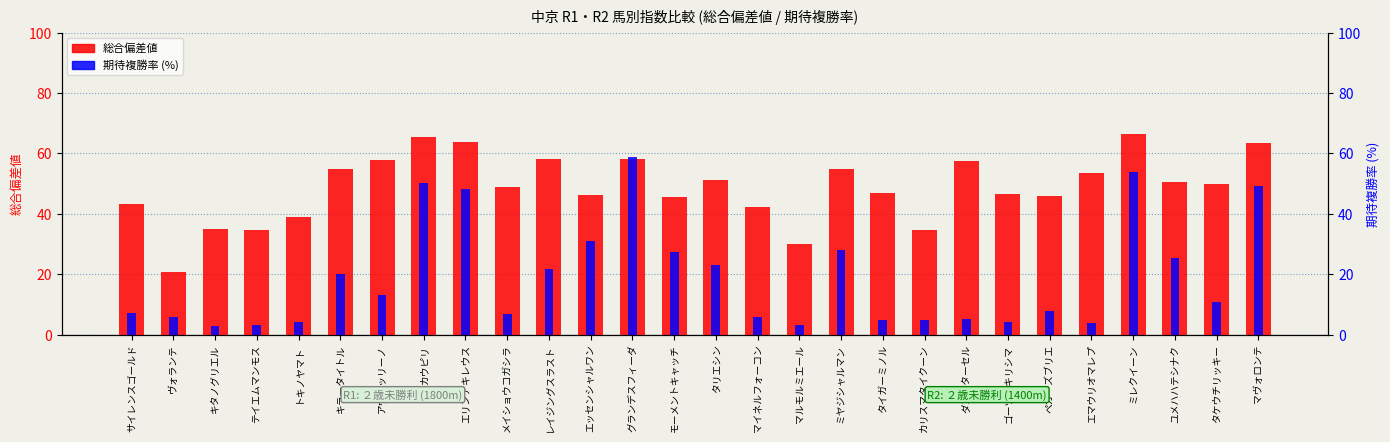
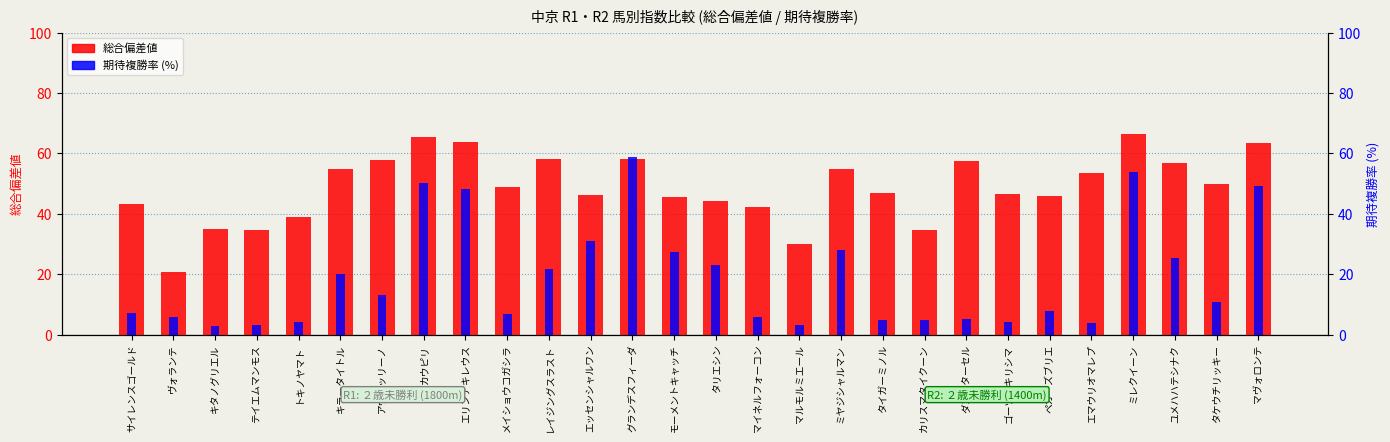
総合偏差値, タリエシン: 51 -> 44
総合偏差値, ユメハハテシナク: 51 -> 57
